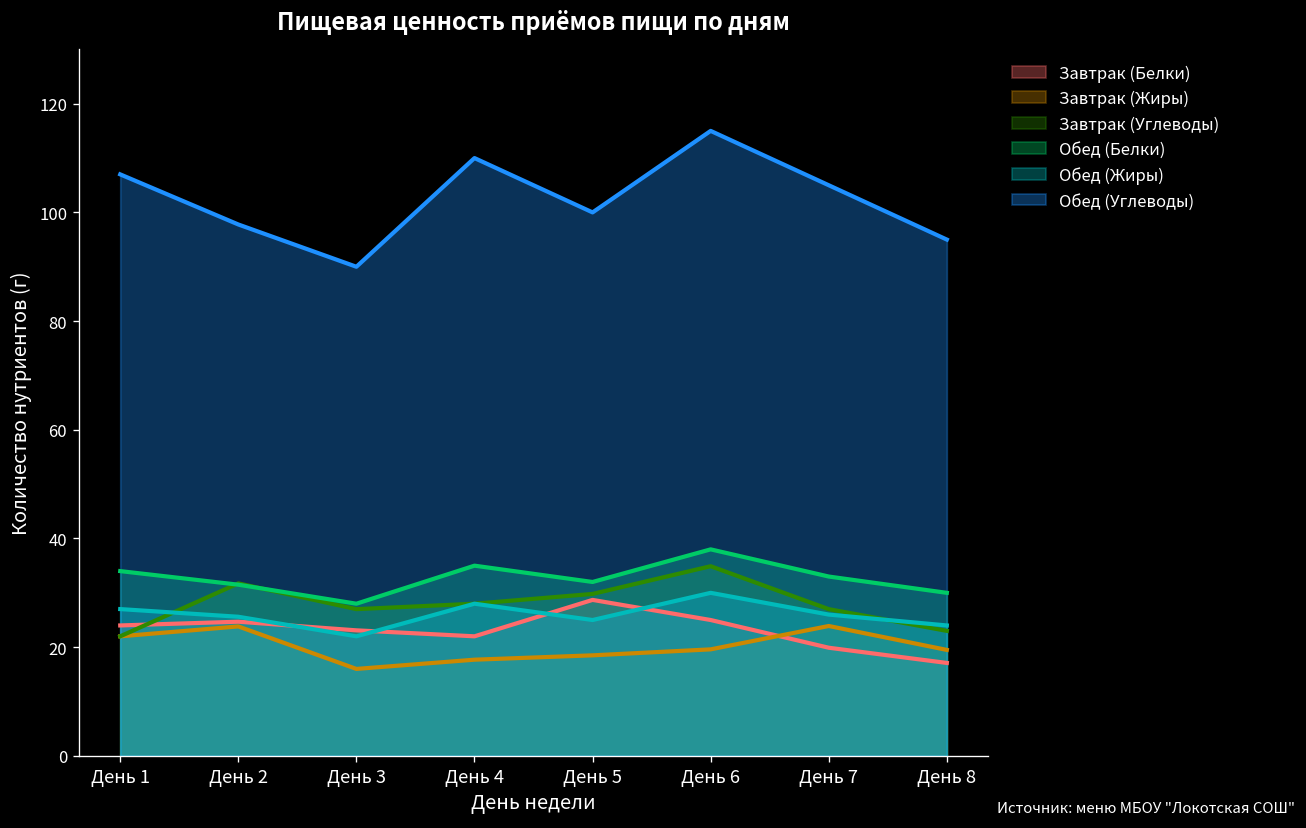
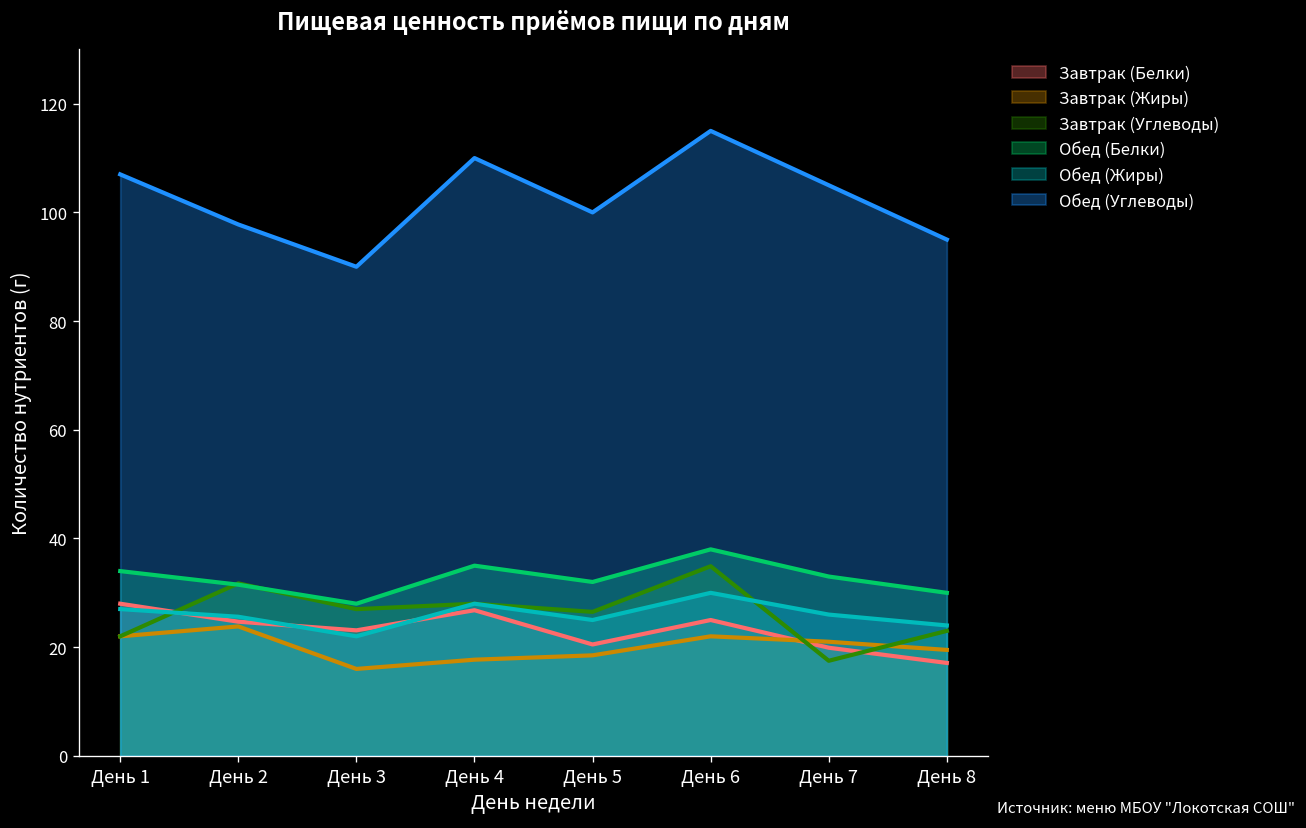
Завтрак (Белки), День 1: 24 -> 28
Завтрак (Белки), День 4: 22 -> 27
Завтрак (Белки), День 5: 29 -> 21
Завтрак (Углеводы), День 5: 30 -> 27
Завтрак (Жиры), День 6: 20 -> 22
Завтрак (Жиры), День 7: 24 -> 21
Завтрак (Углеводы), День 7: 27 -> 18
